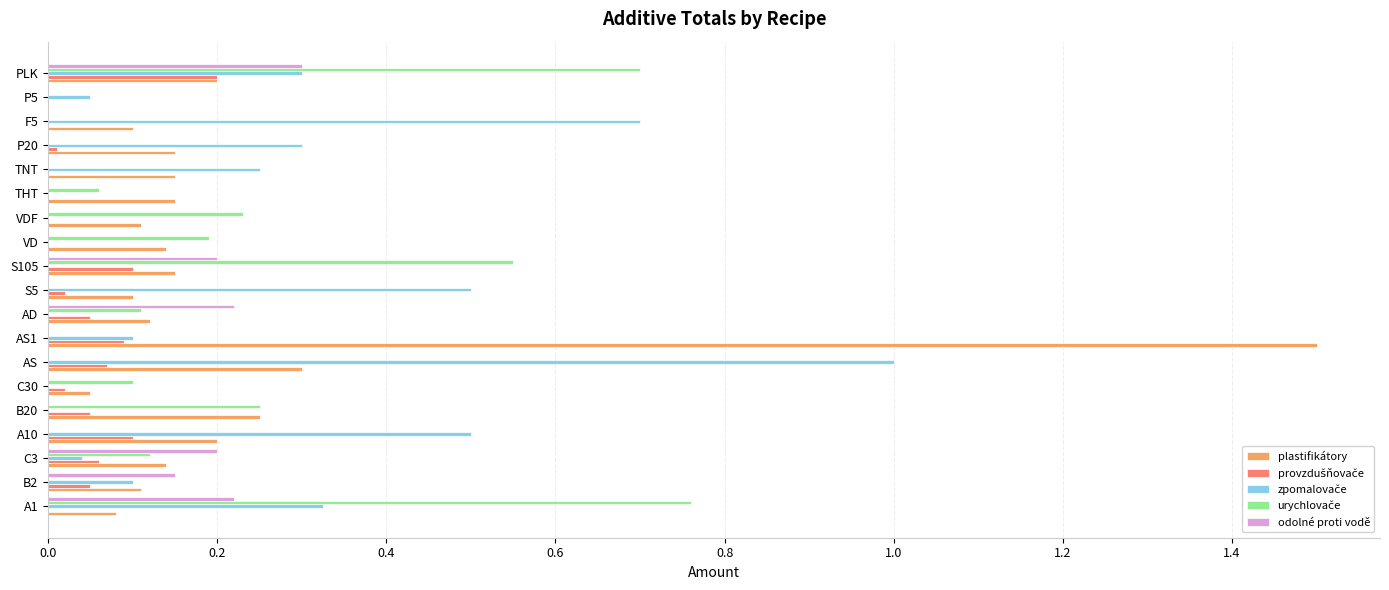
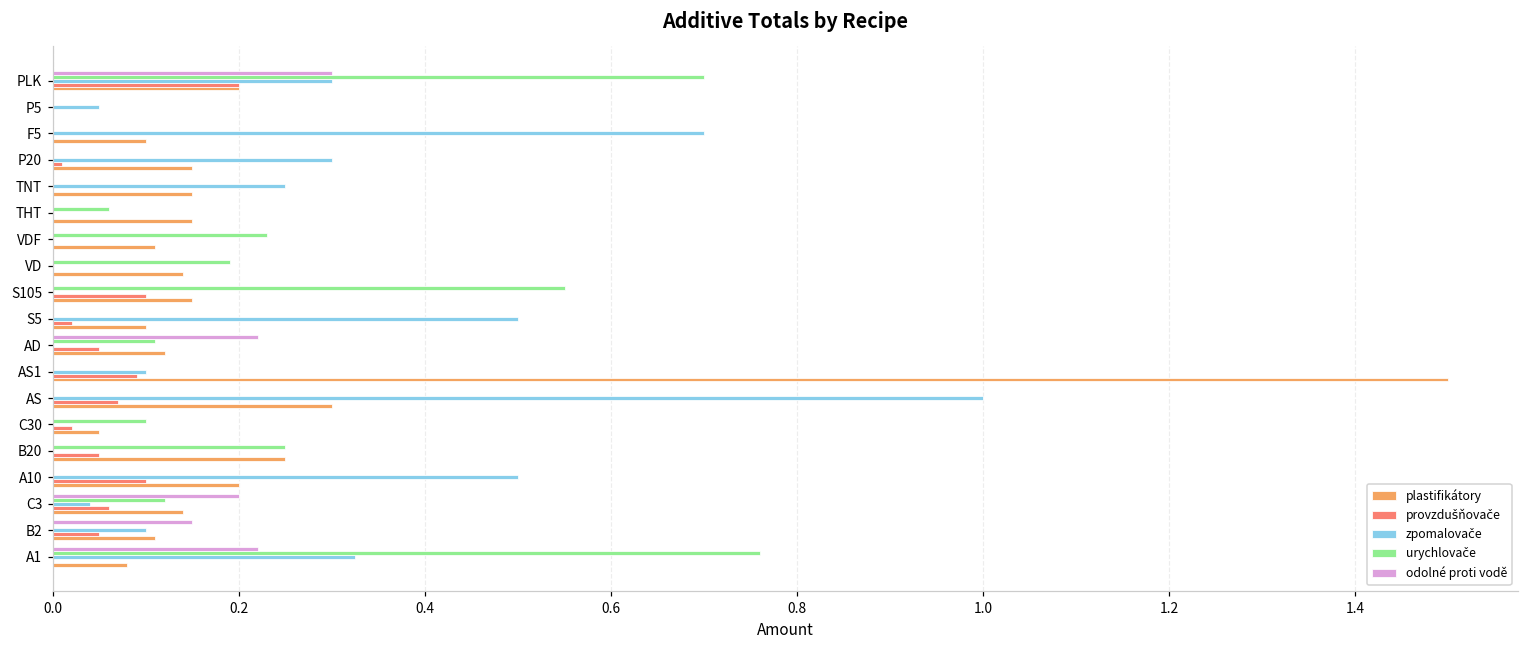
odolné proti vodě, S105: 0.2 -> 0.0
